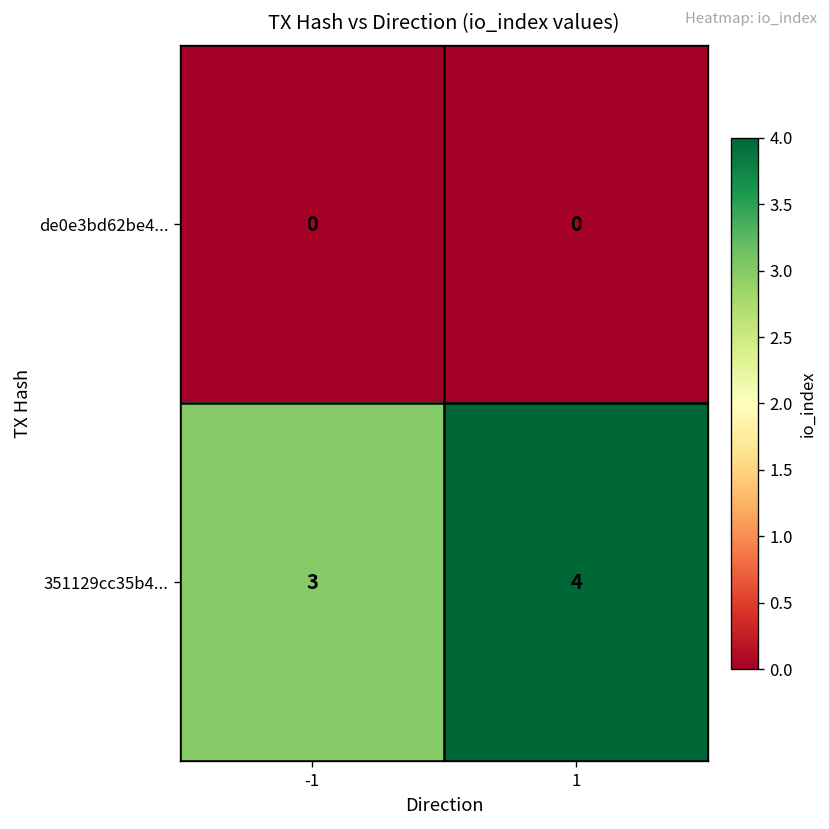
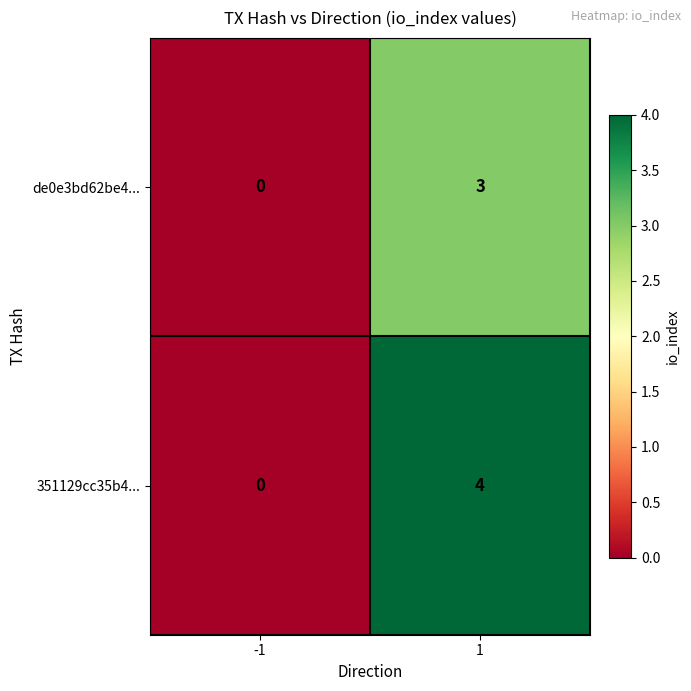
de0e3bd62be4..., 1: 0 -> 3
351129cc35b4..., -1: 3 -> 0
